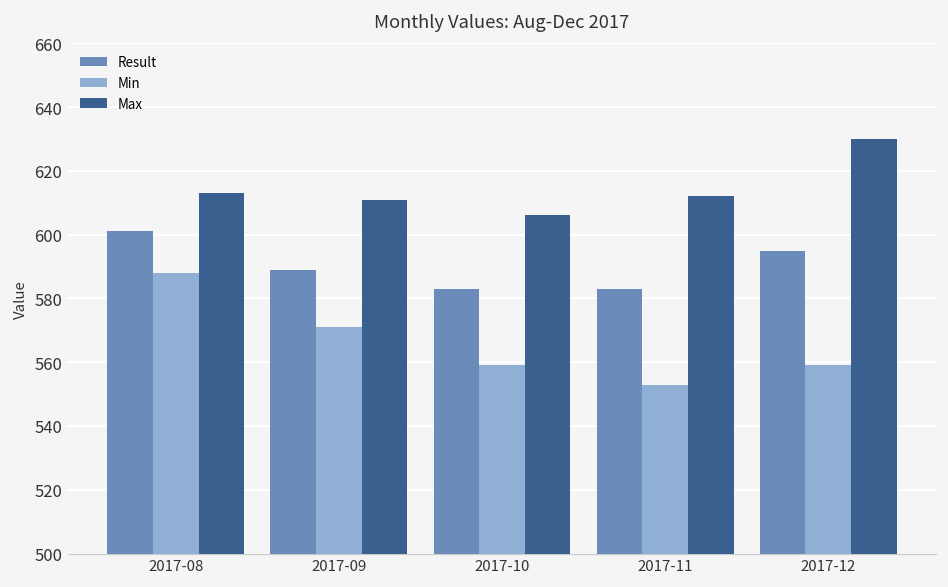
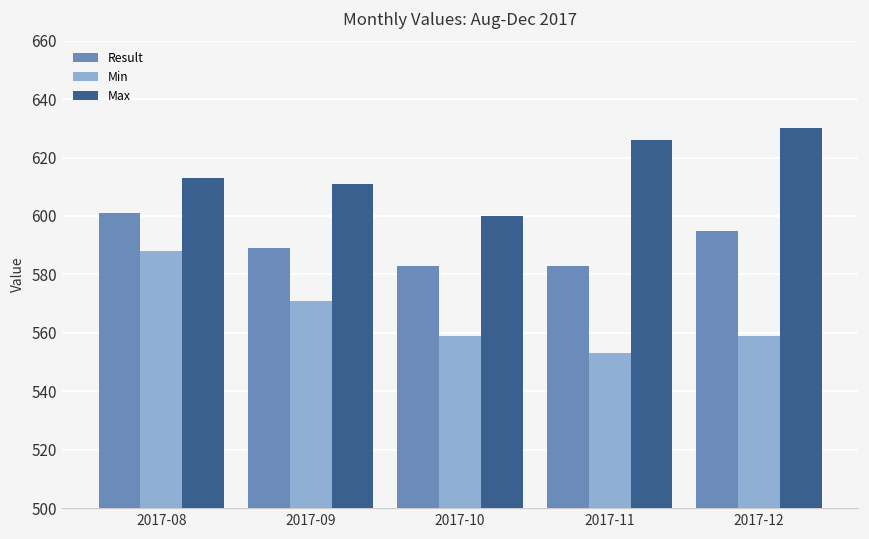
Max, 2017-10: 606 -> 600
Max, 2017-11: 612 -> 626
